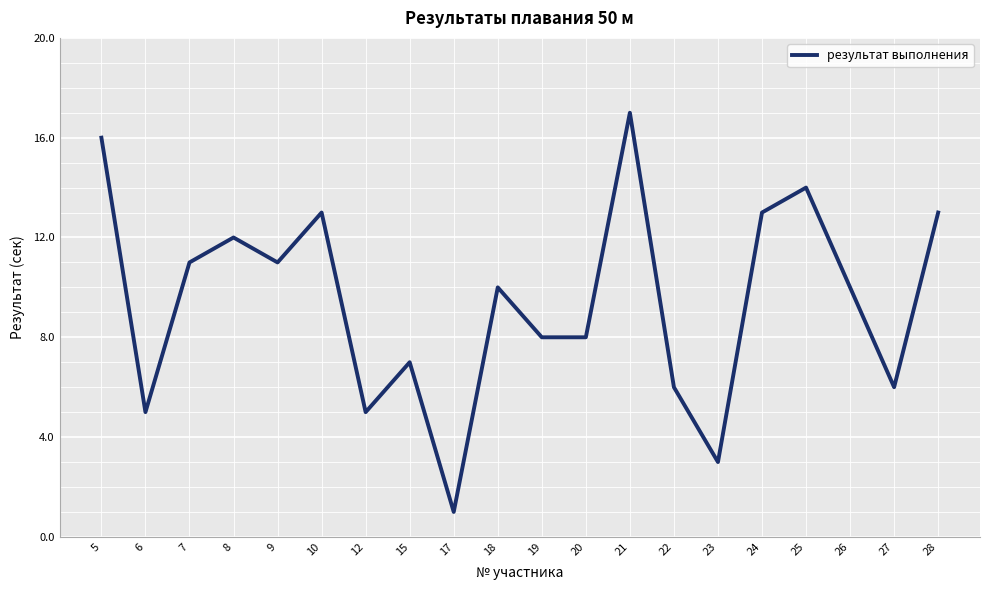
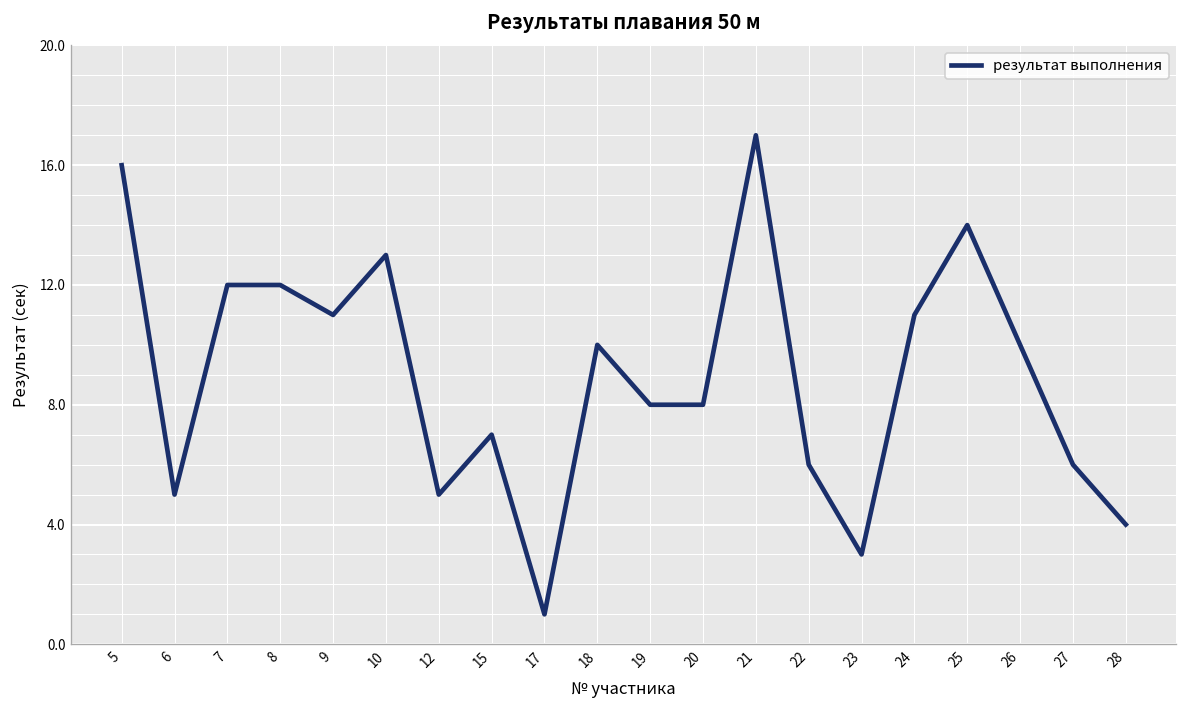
7: 11 -> 12
24: 13 -> 11
28: 13 -> 4
